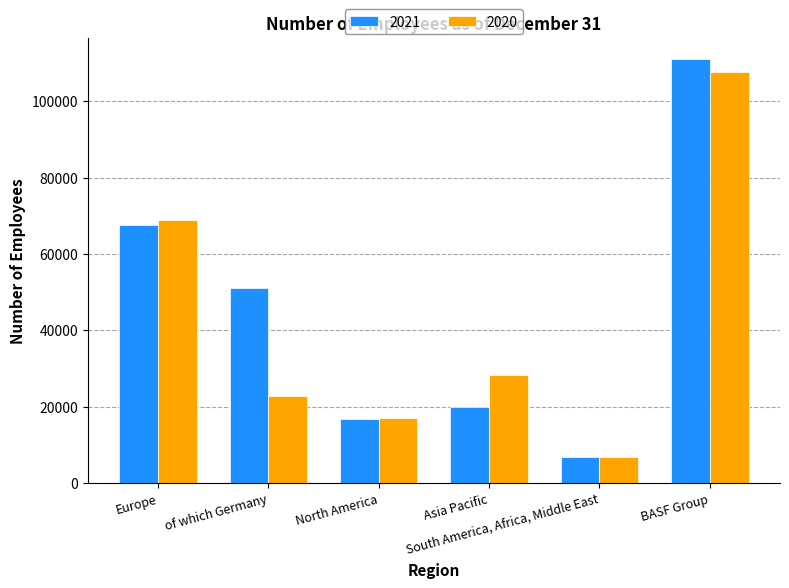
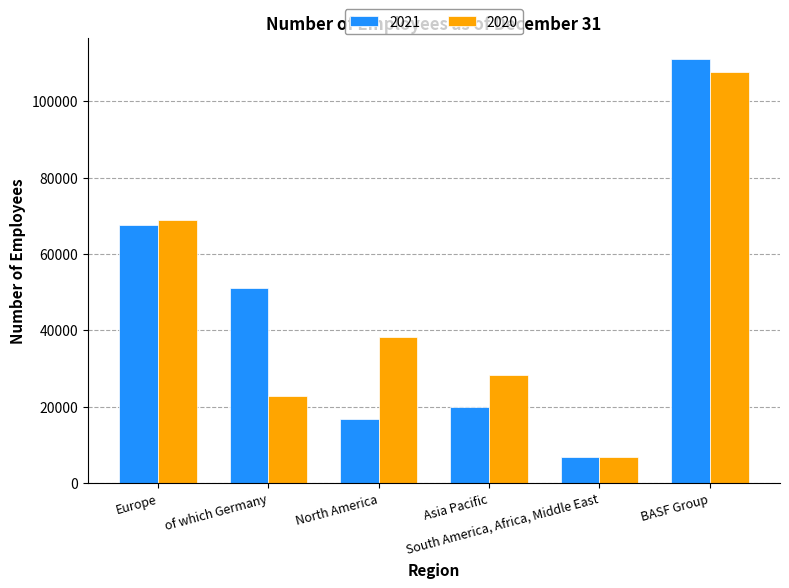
2020, North America: 17000 -> 38000
